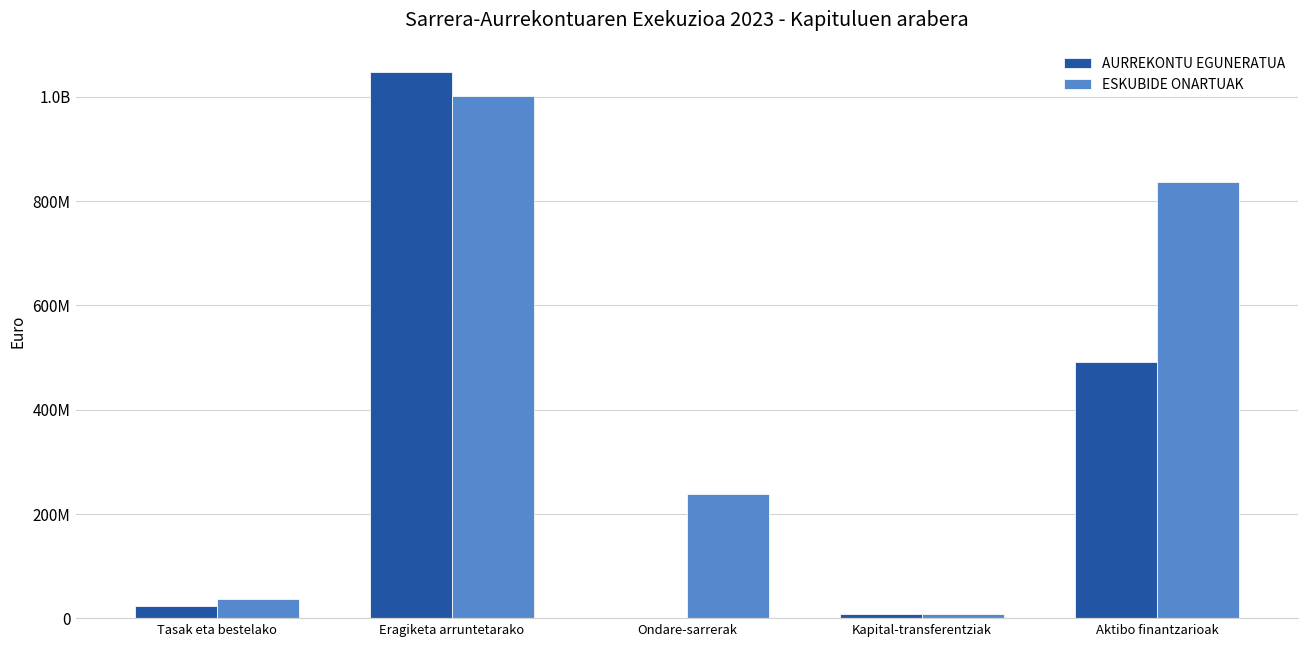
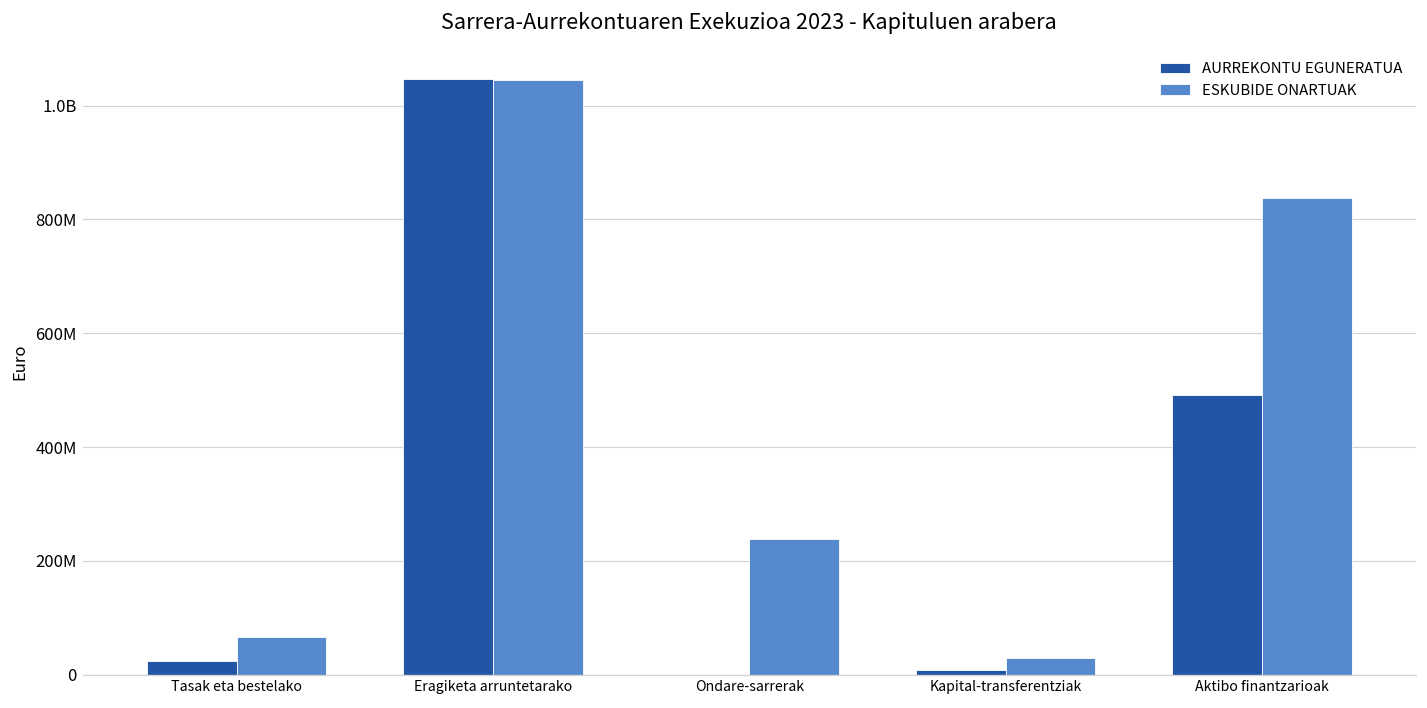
ESKUBIDE ONARTUAK, Tasak eta bestelako: 40000000 -> 70000000
ESKUBIDE ONARTUAK, Eragiketa arruntetarako: 1000000000 -> 1040000000
ESKUBIDE ONARTUAK, Kapital-transferentziak: 10000000 -> 30000000
